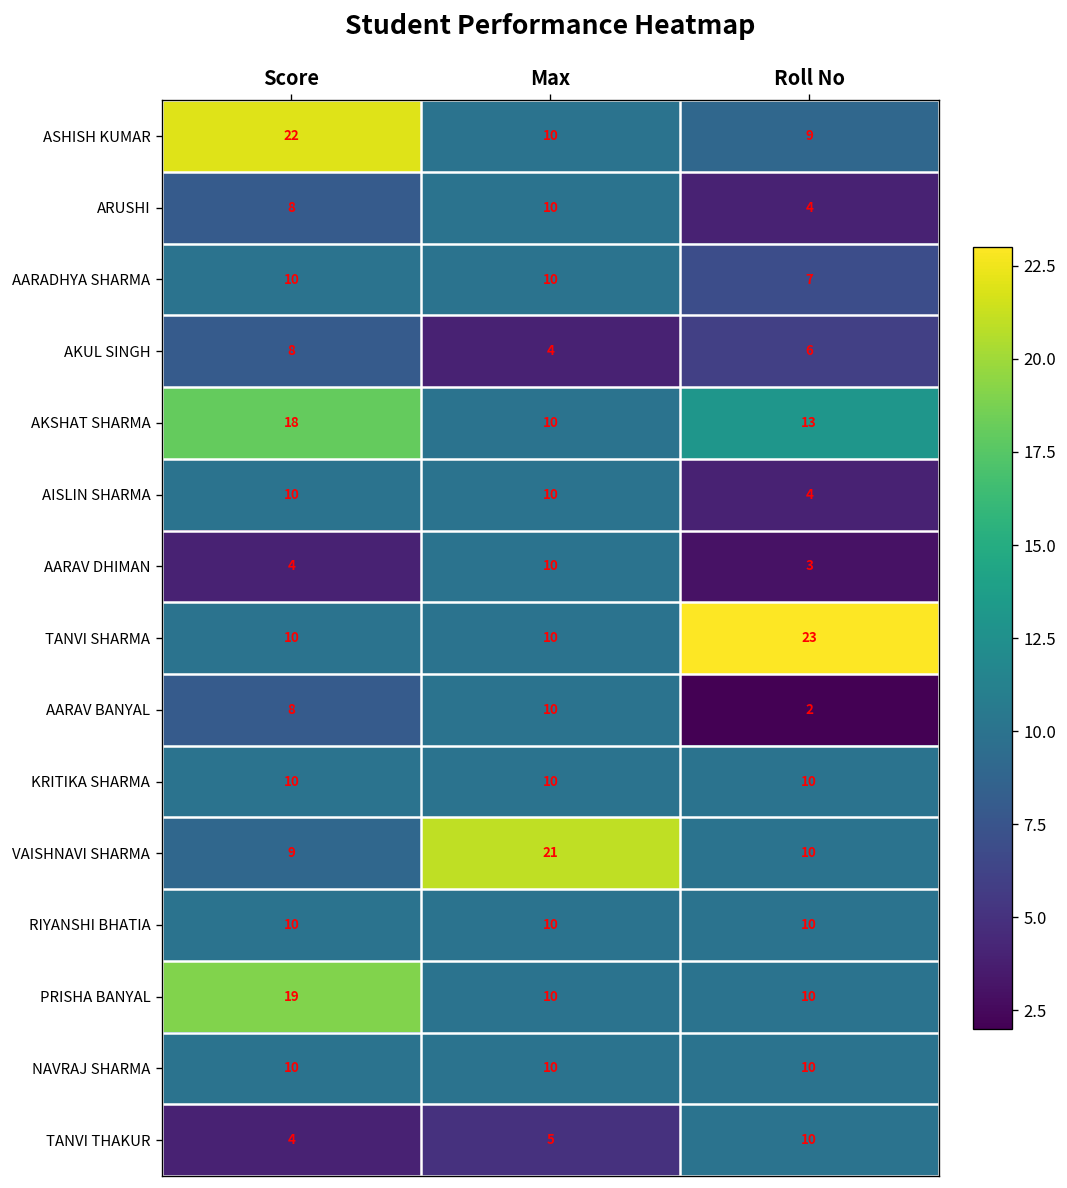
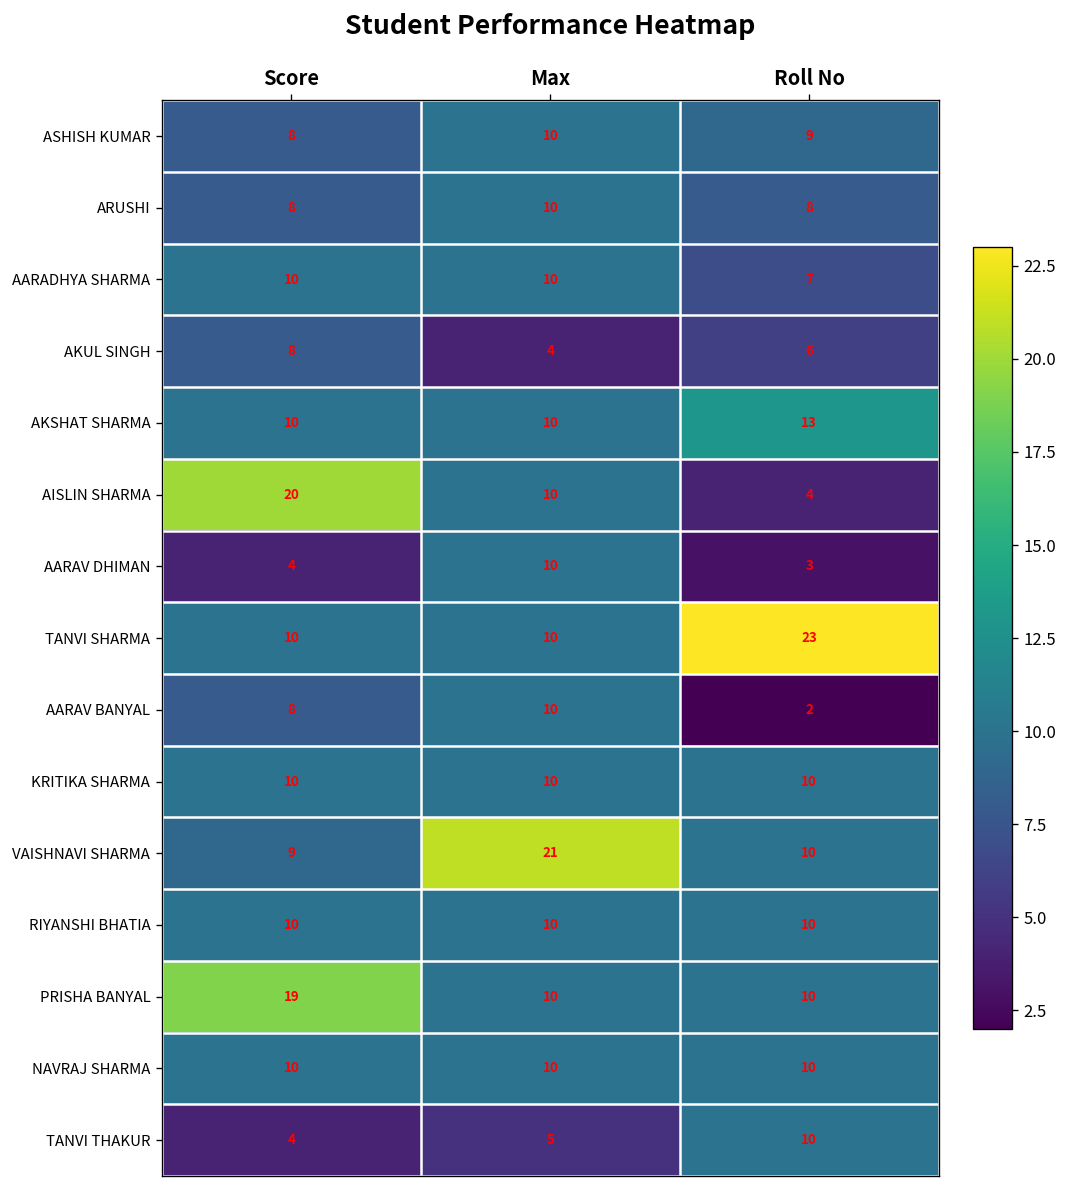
ASHISH KUMAR, Score: 22 -> 8
ARUSHI, Roll No: 4 -> 8
AKSHAT SHARMA, Score: 18 -> 10
AISLIN SHARMA, Score: 10 -> 20
